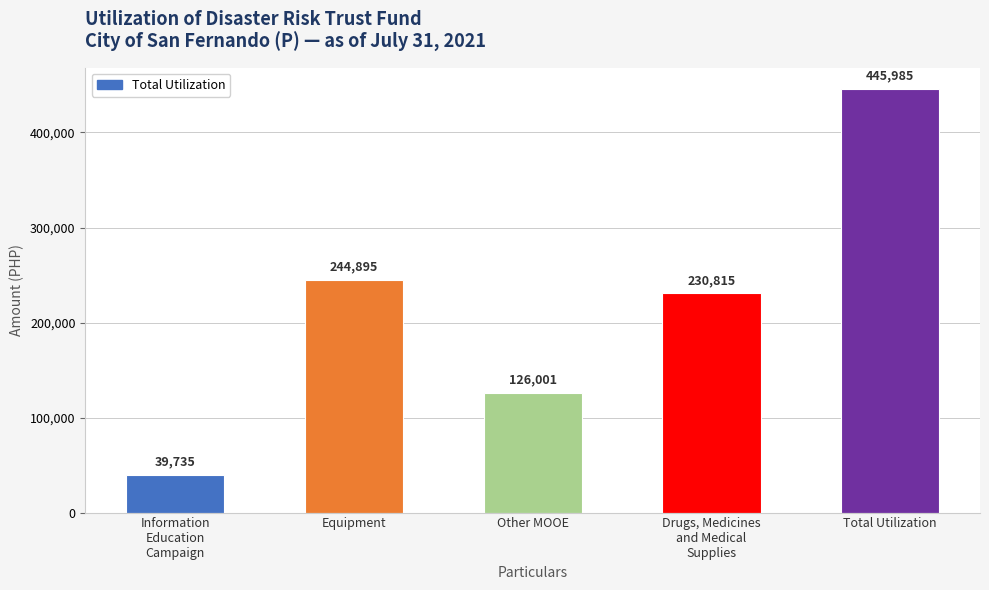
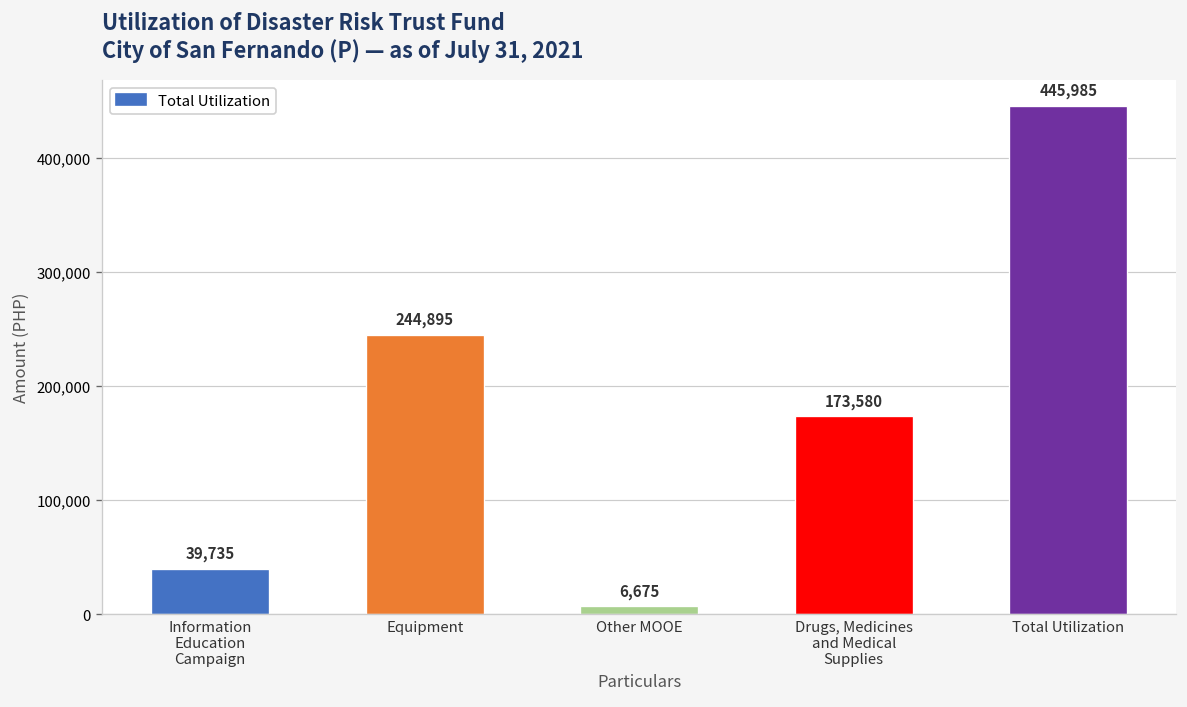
Other MOOE: 126,001 -> 6,675
Drugs, Medicines and Medical Supplies: 230,815 -> 173,580
